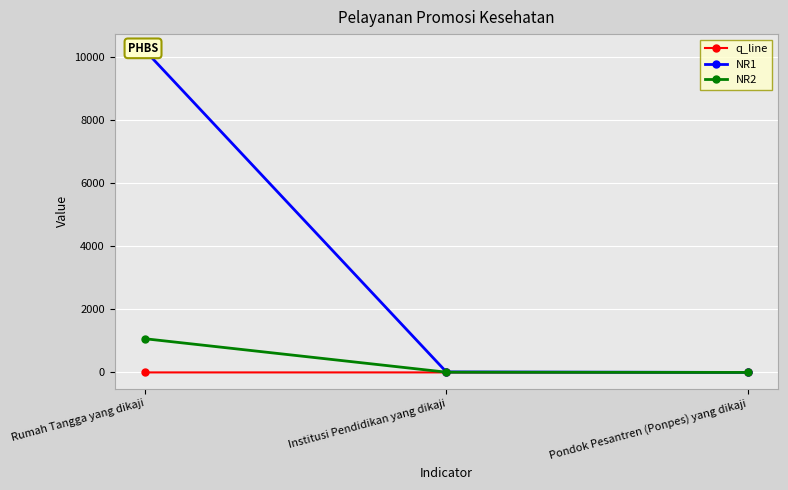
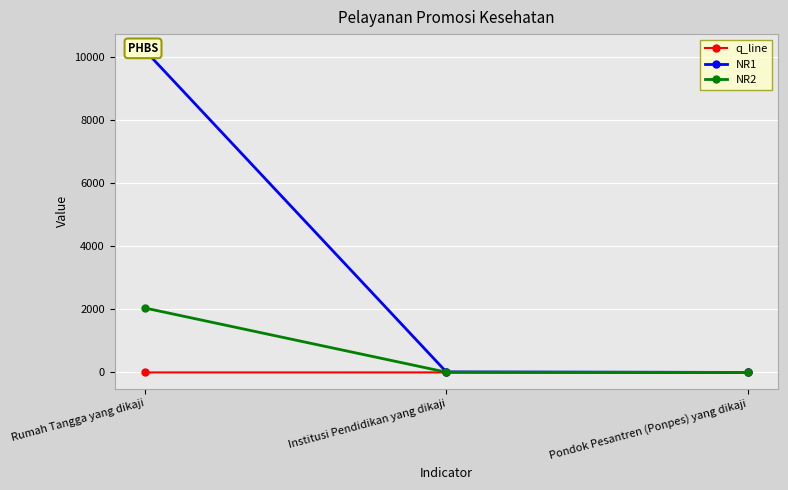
NR2, Rumah Tangga yang dikaji: 1100 -> 2000
